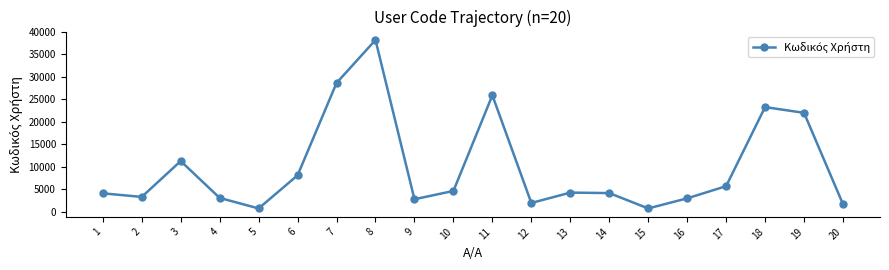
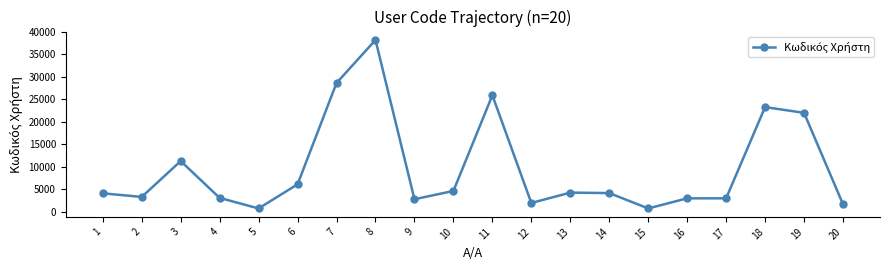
6: 8000 -> 6000
17: 6000 -> 3000
